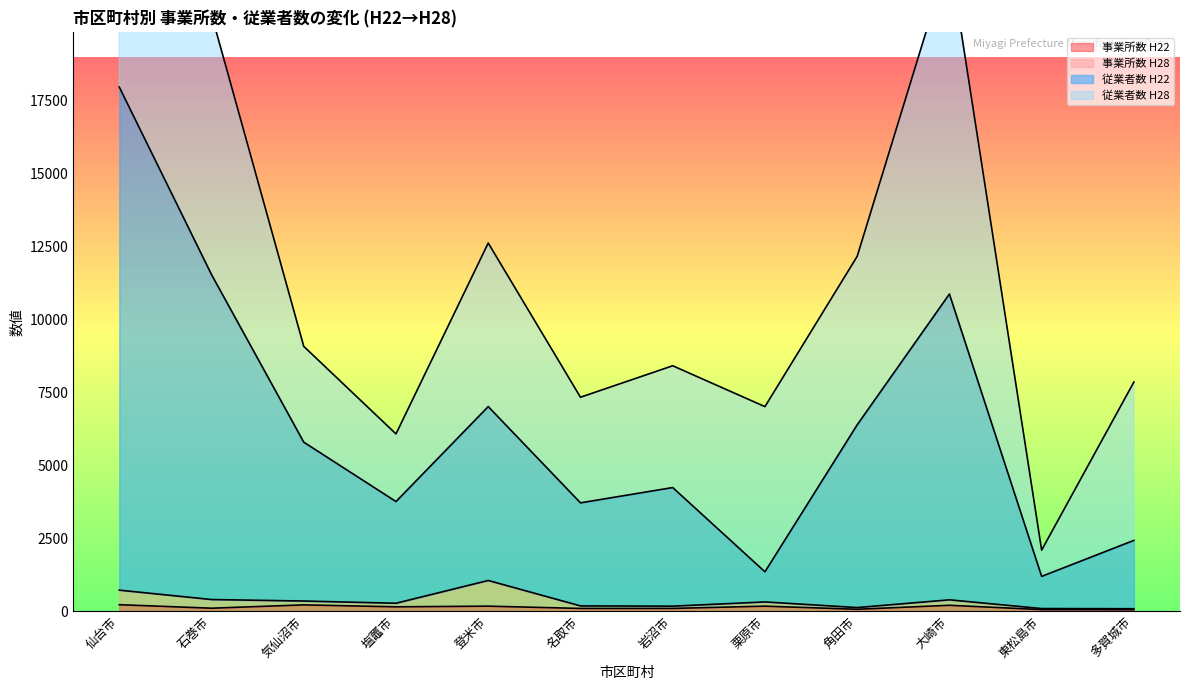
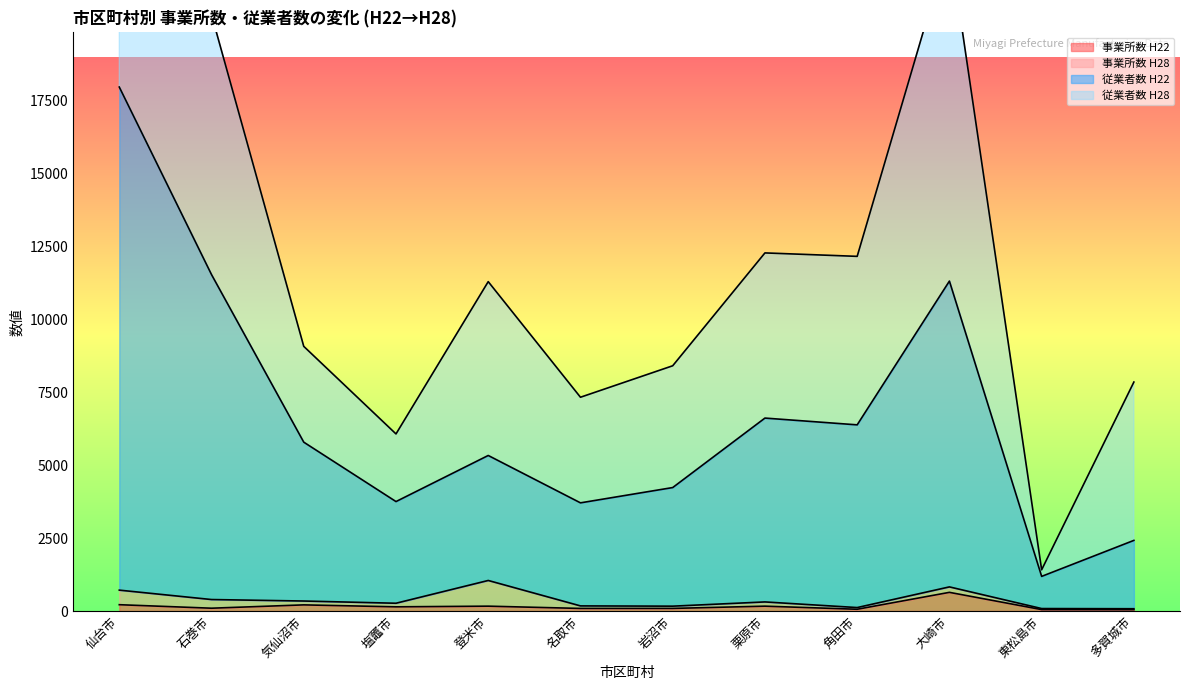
従業者数 H22, 登米市: 6000 -> 4300
従業者数 H28, 登米市: 5600 -> 6000
従業者数 H22, 栗原市: 1000 -> 6300
事業所数 H22, 大崎市: 200 -> 600
従業者数 H28, 東松島市: 900 -> 200
